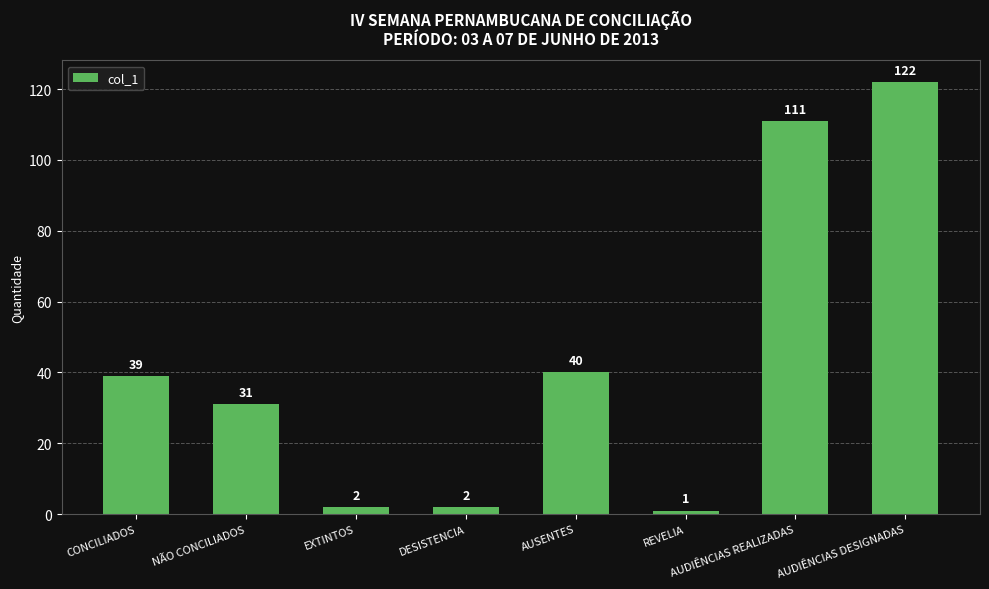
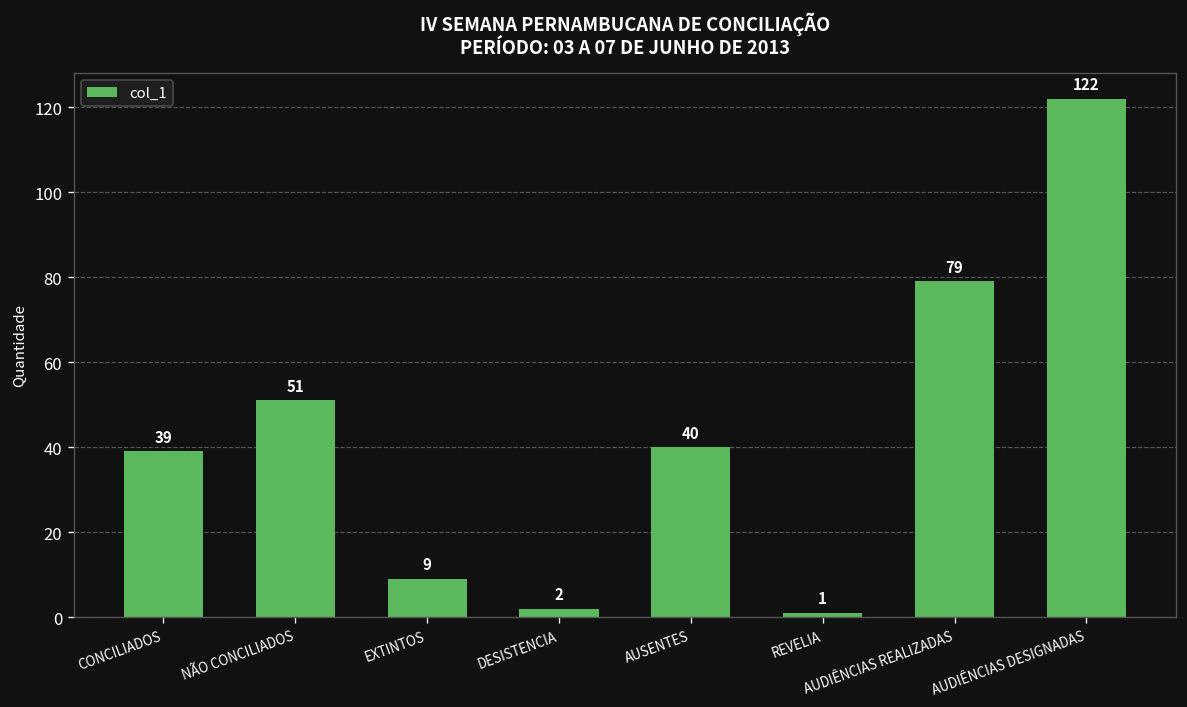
NÃO CONCILIADOS: 31 -> 51
EXTINTOS: 2 -> 9
AUDIÊNCIAS REALIZADAS: 111 -> 79
